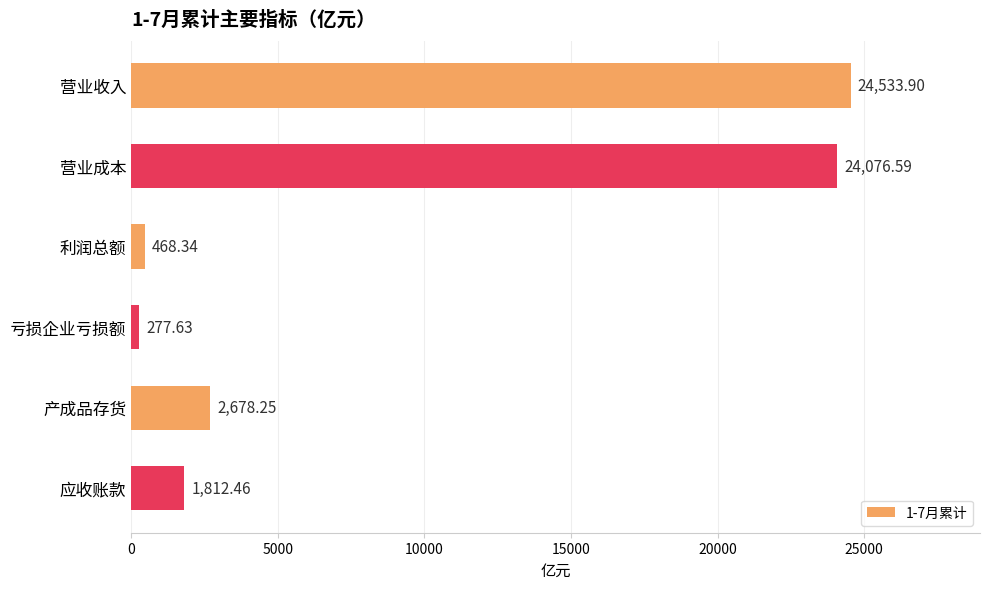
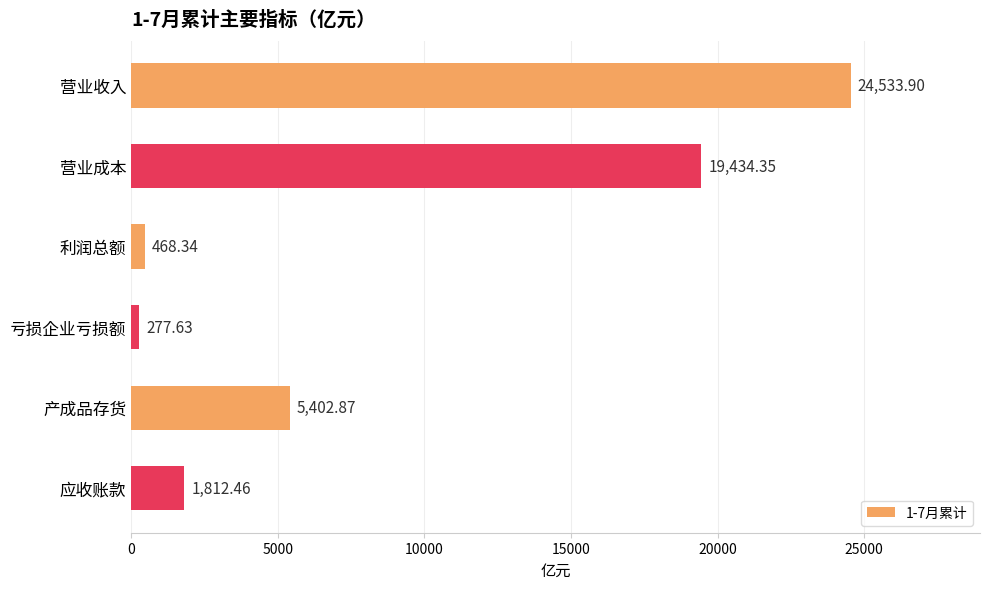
营业成本: 24,076.59 -> 19,434.35
产成品存货: 2,678.25 -> 5,402.87
